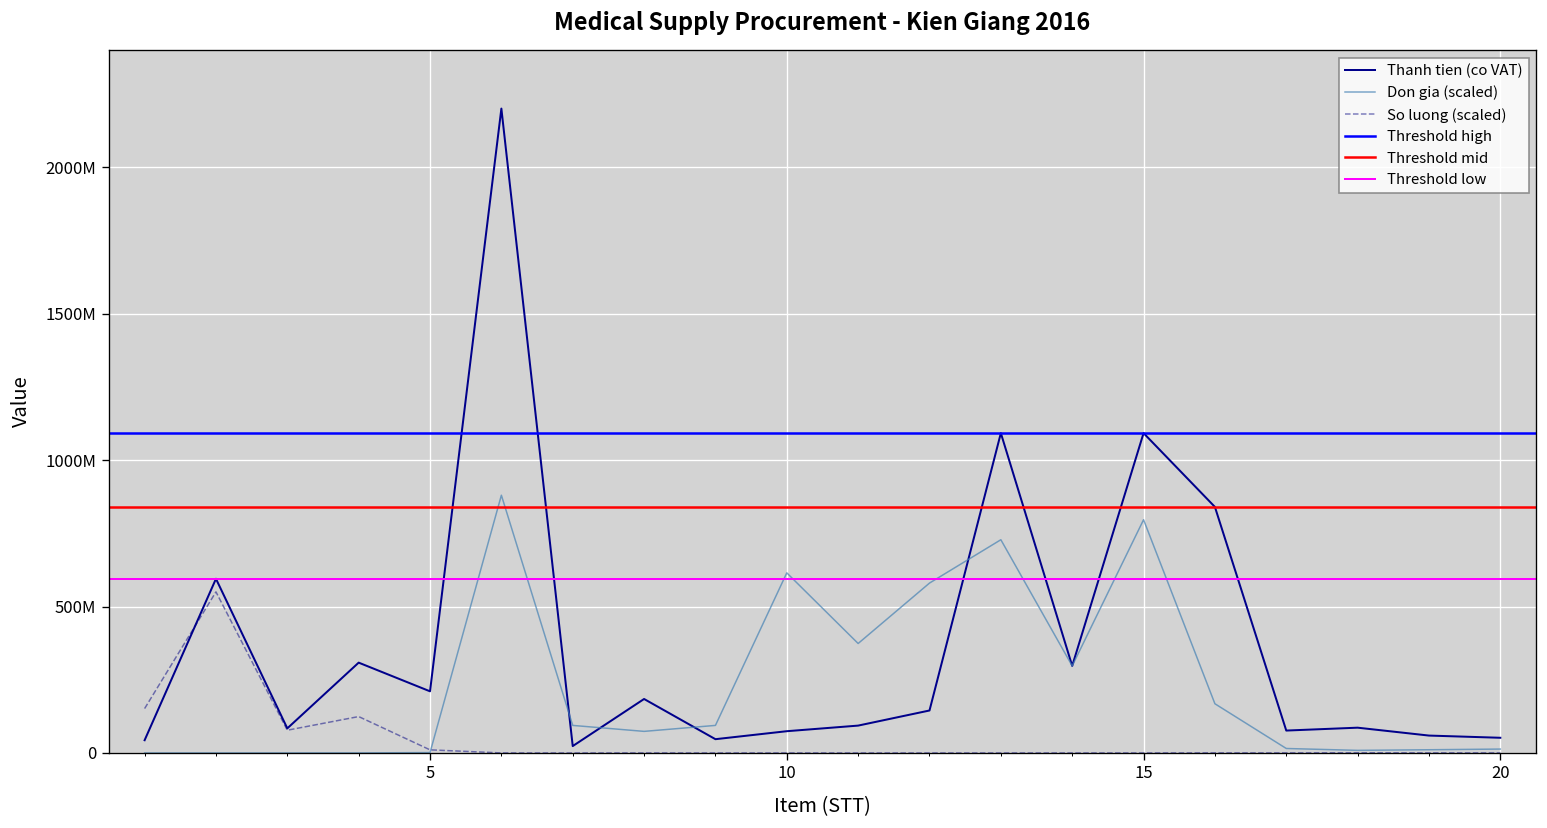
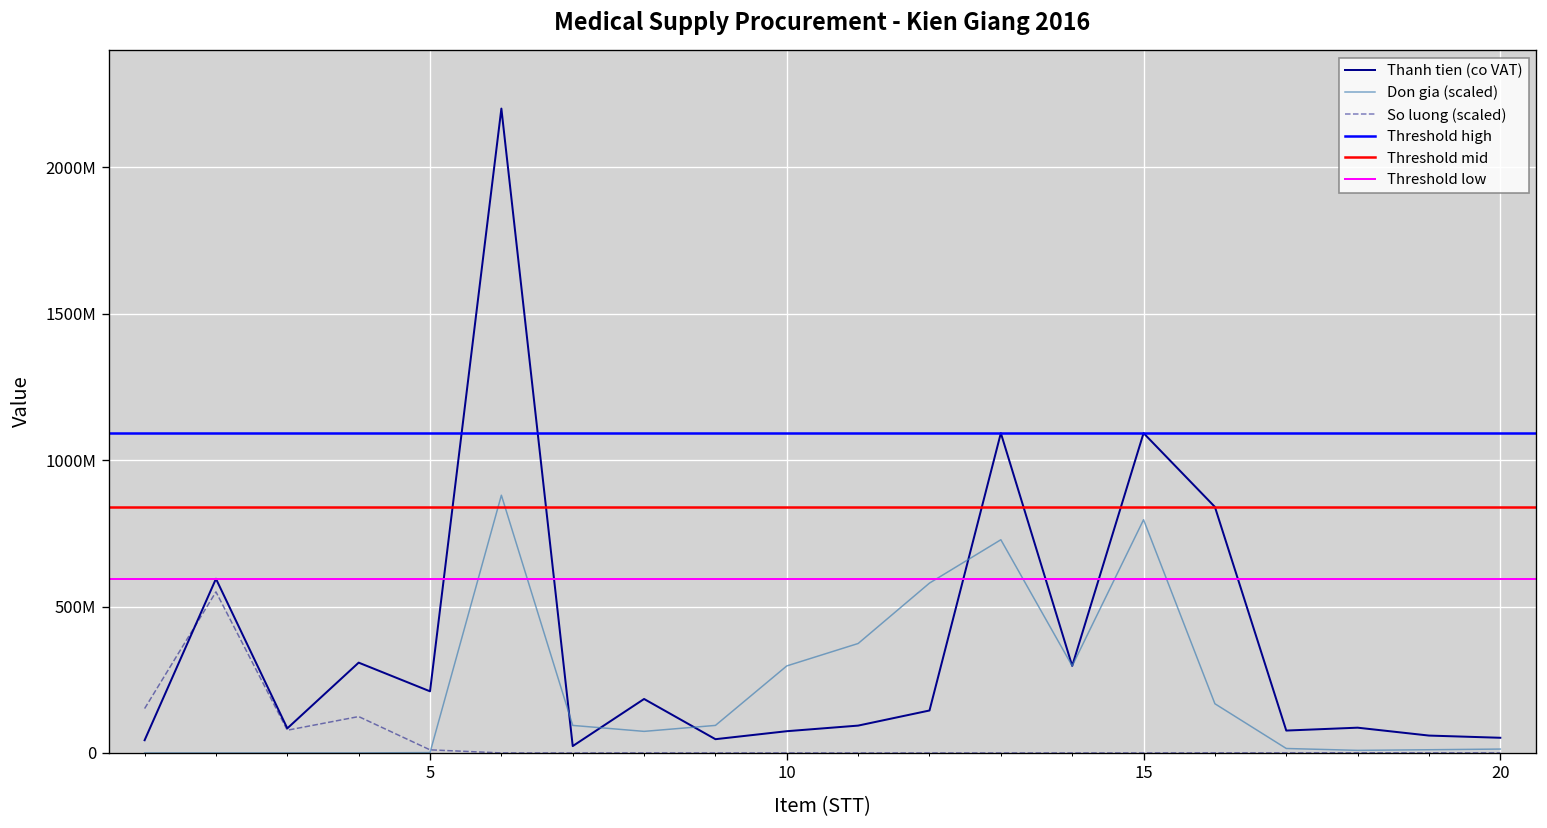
Don gia (scaled), 10: 610000000 -> 300000000
